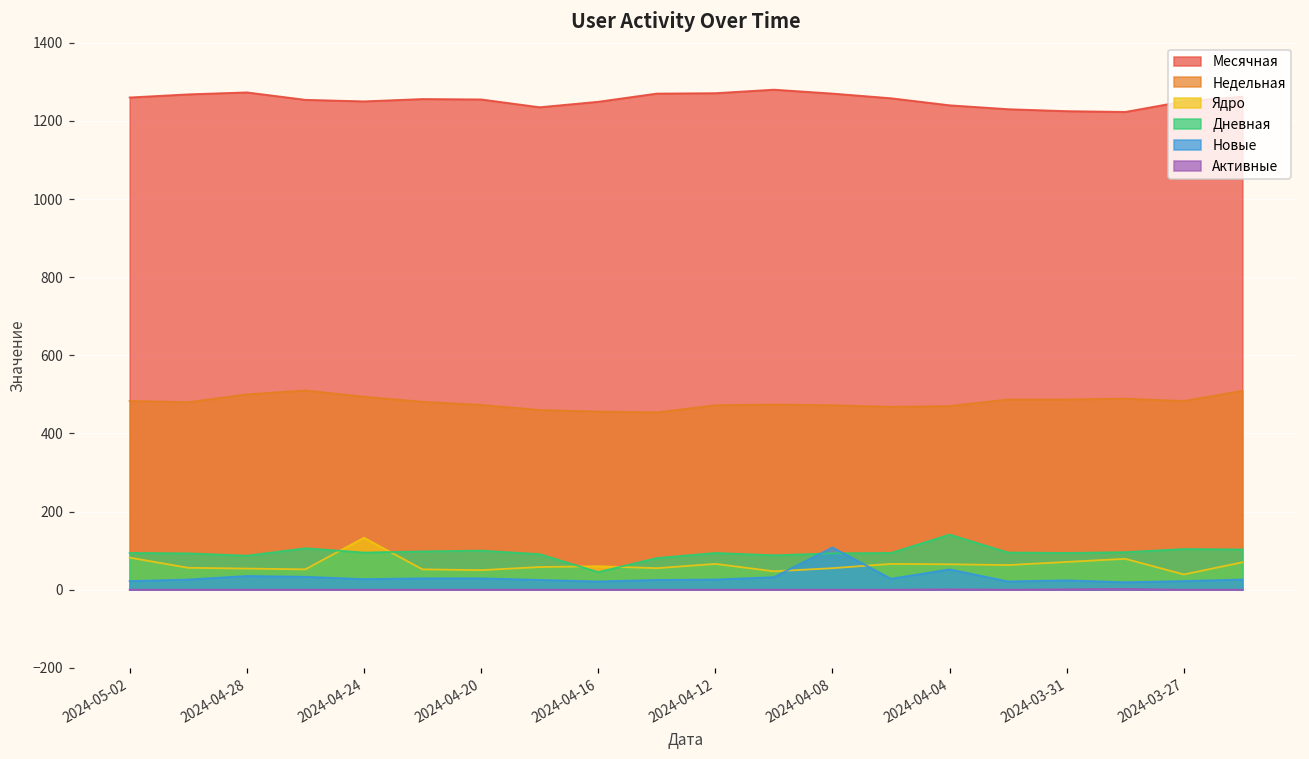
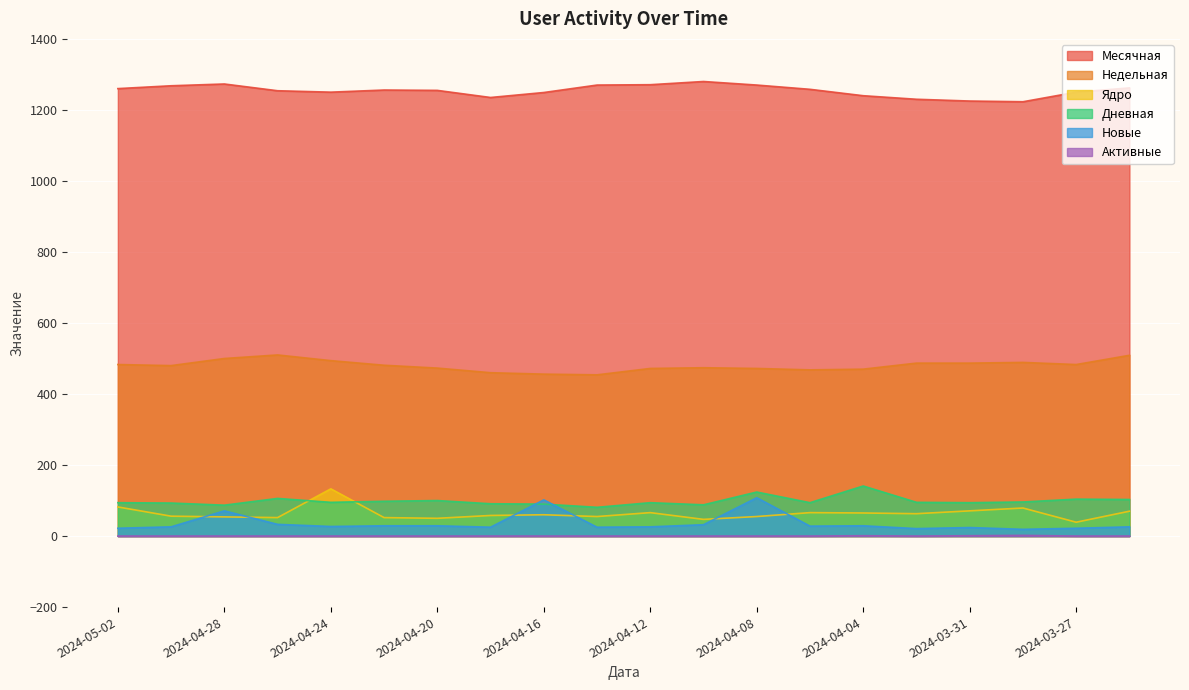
Новые, 2024-04-28: 40 -> 70
Дневная, 2024-04-16: 50 -> 90
Новые, 2024-04-16: 20 -> 100
Дневная, 2024-04-08: 90 -> 120
Новые, 2024-04-04: 50 -> 30
